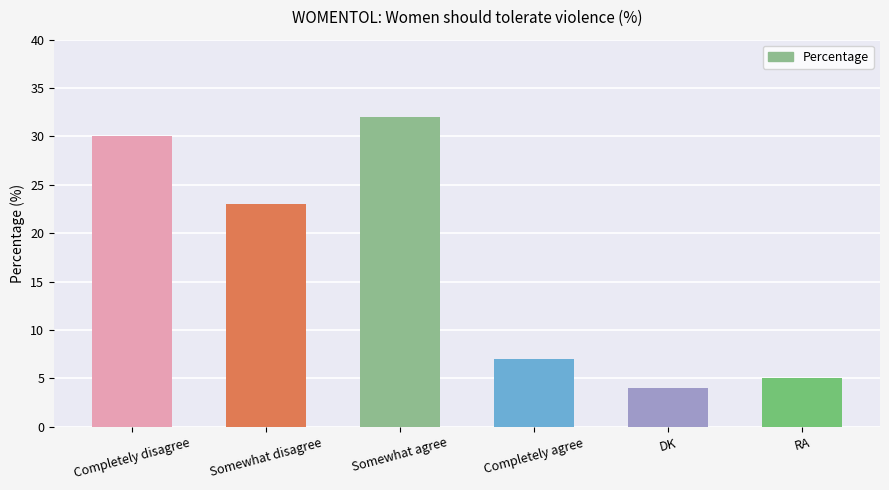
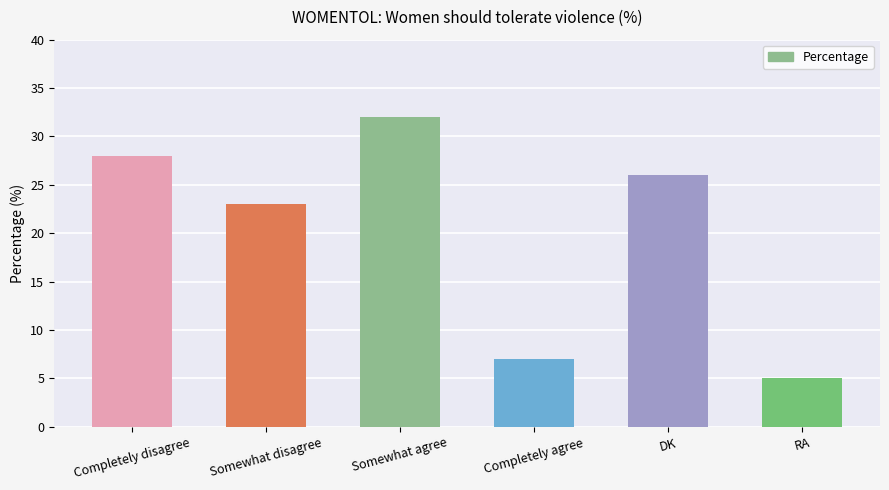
Completely disagree: 30 -> 28
DK: 4 -> 26
